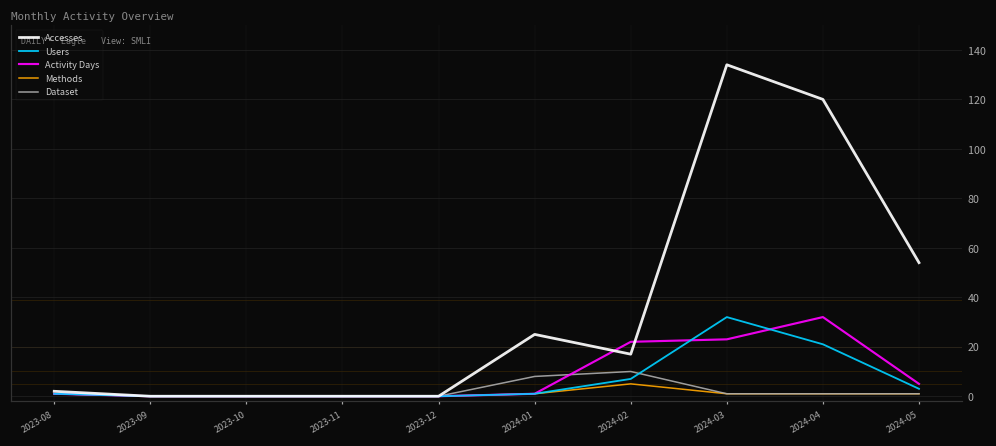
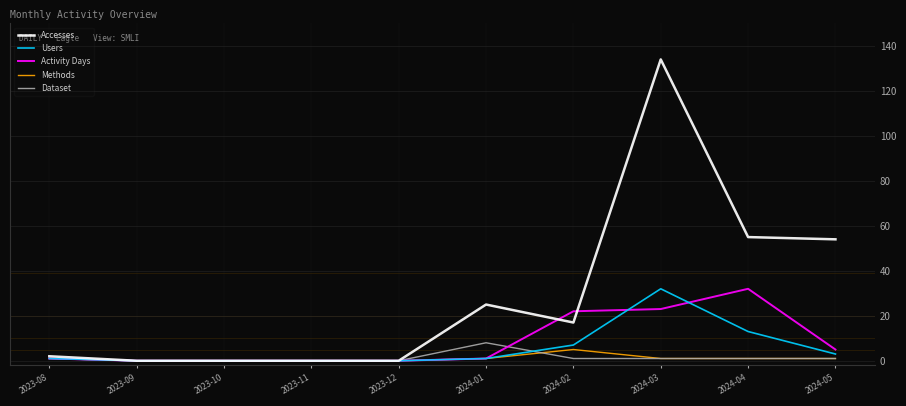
Dataset, 2024-02: 10 -> 1
Accesses, 2024-04: 120 -> 55
Users, 2024-04: 21 -> 13
